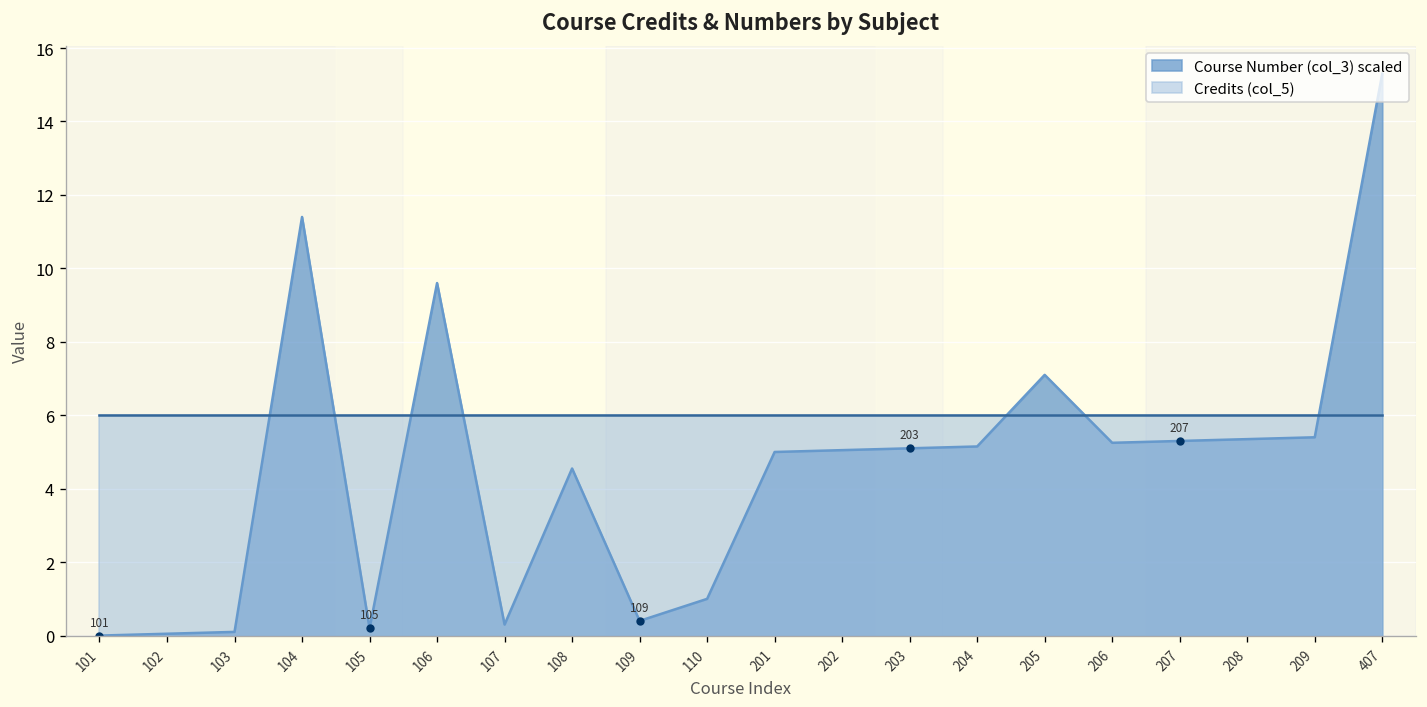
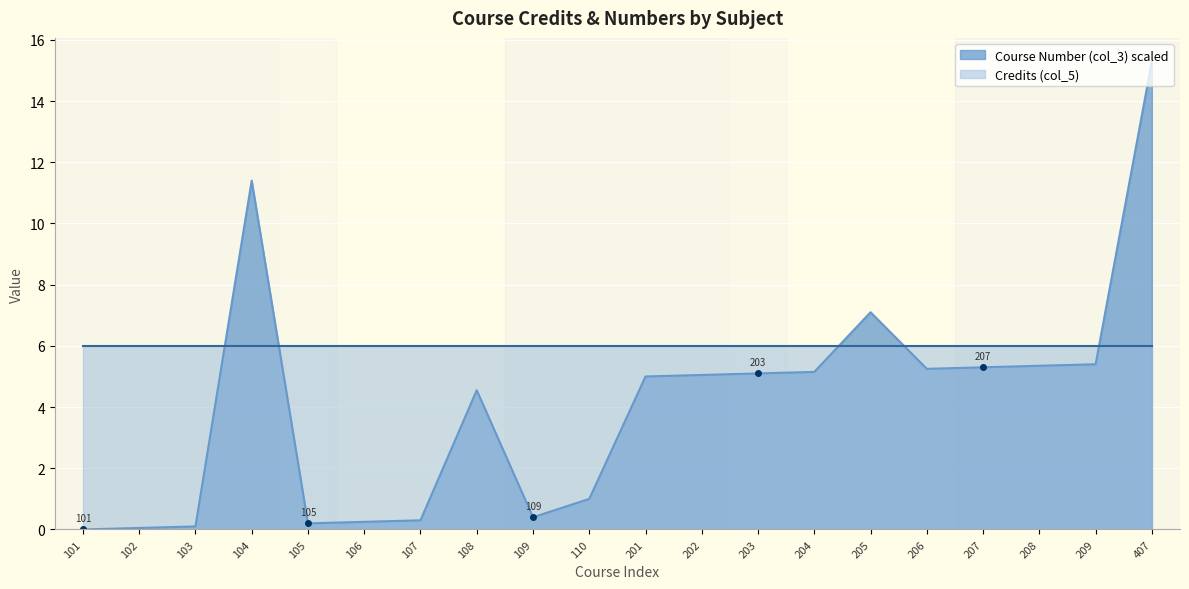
Course Number (col_3) scaled, 106: 9.6 -> 0.3
